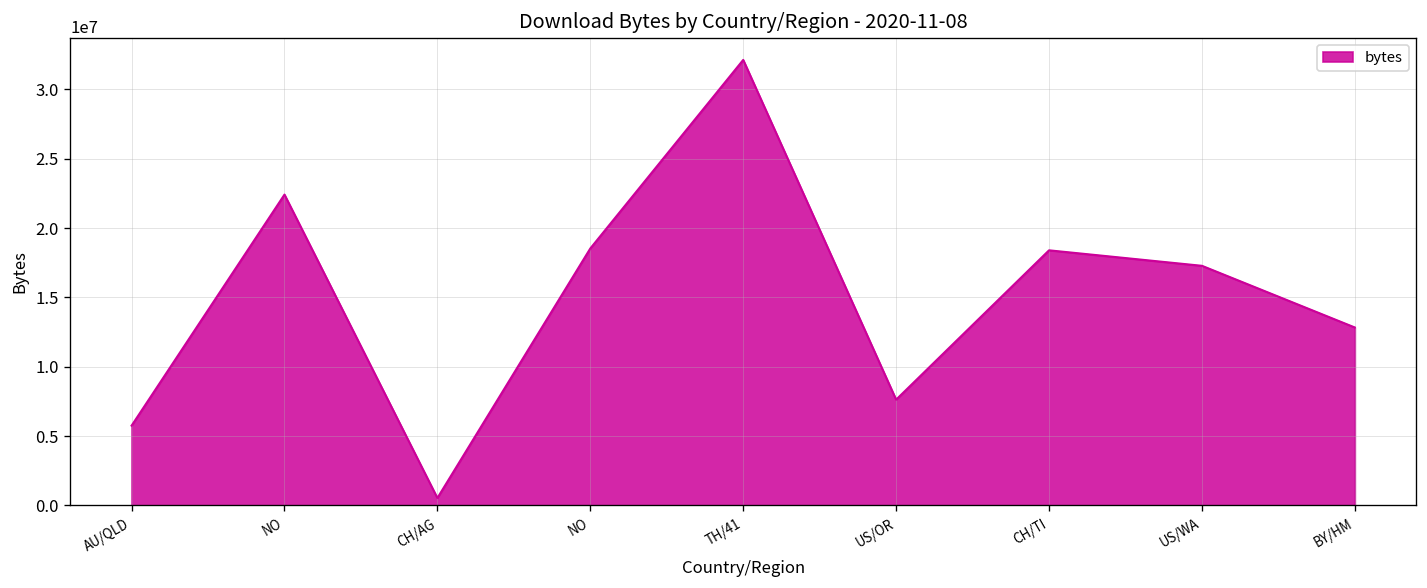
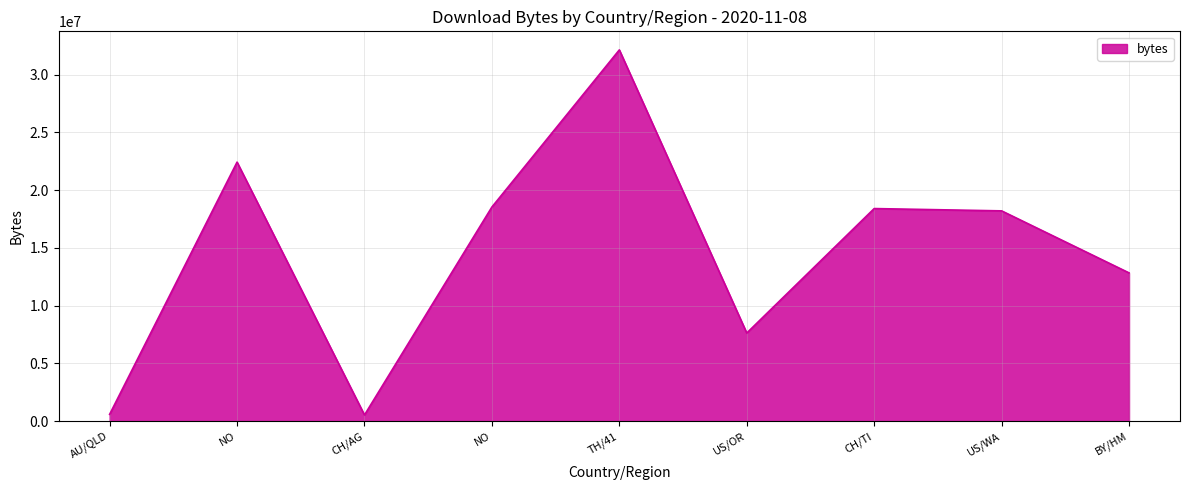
AU/QLD: 5700000 -> 600000
US/WA: 17300000 -> 18200000
